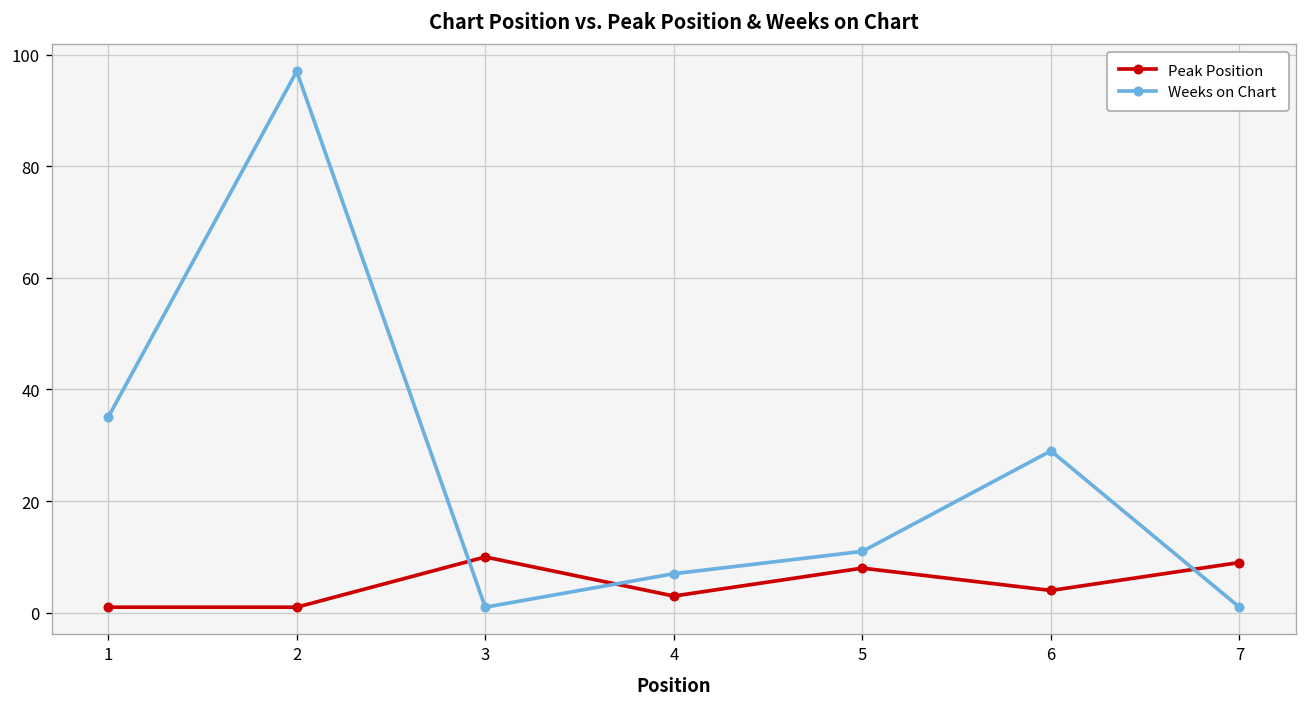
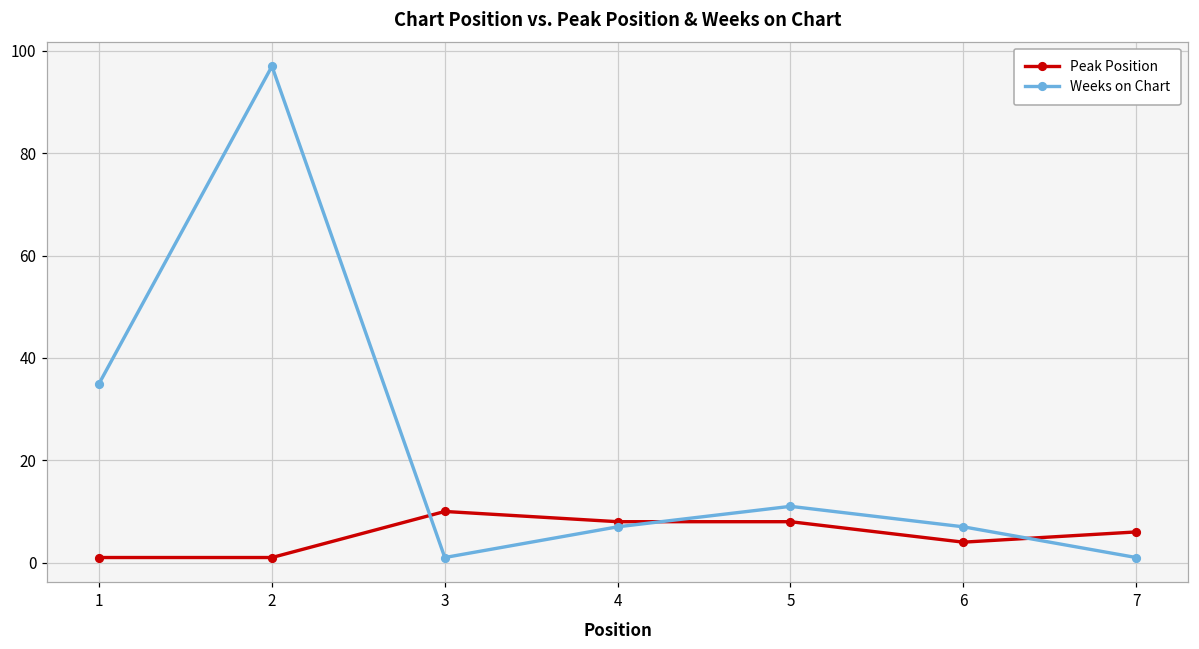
Peak Position, 4: 3 -> 8
Weeks on Chart, 6: 29 -> 7
Peak Position, 7: 9 -> 6
